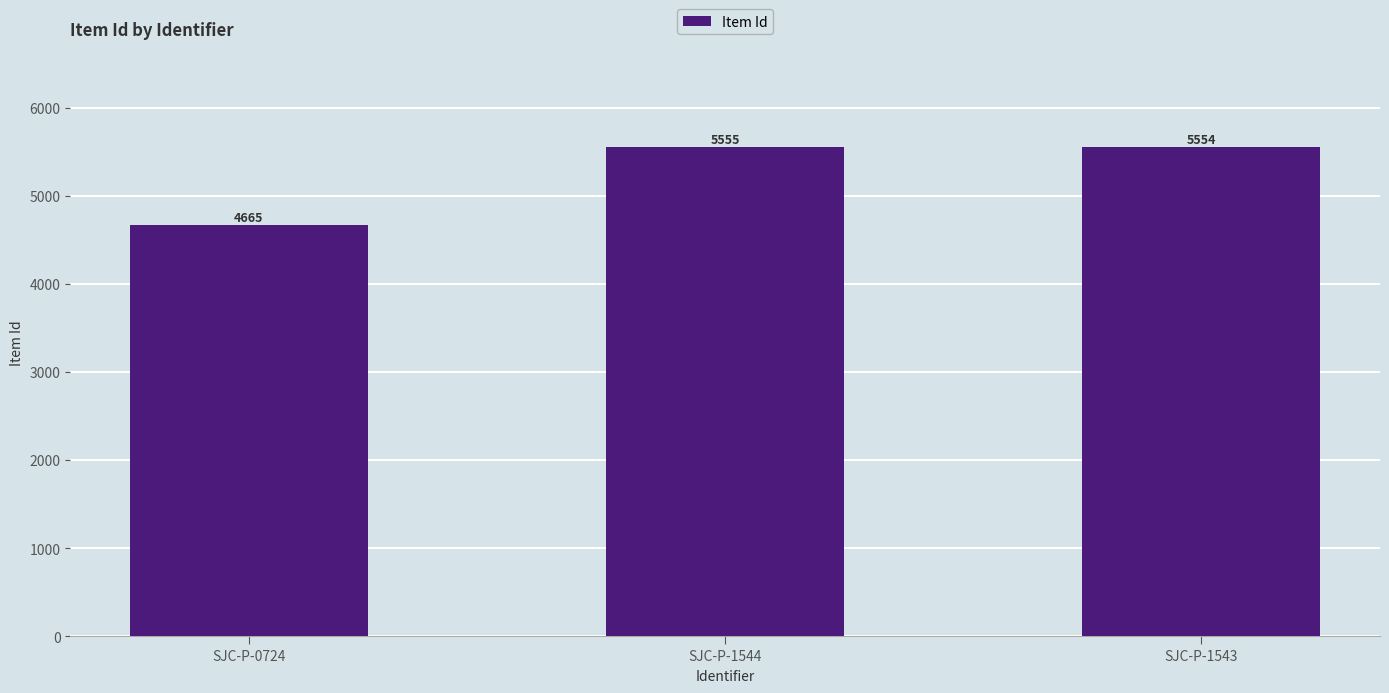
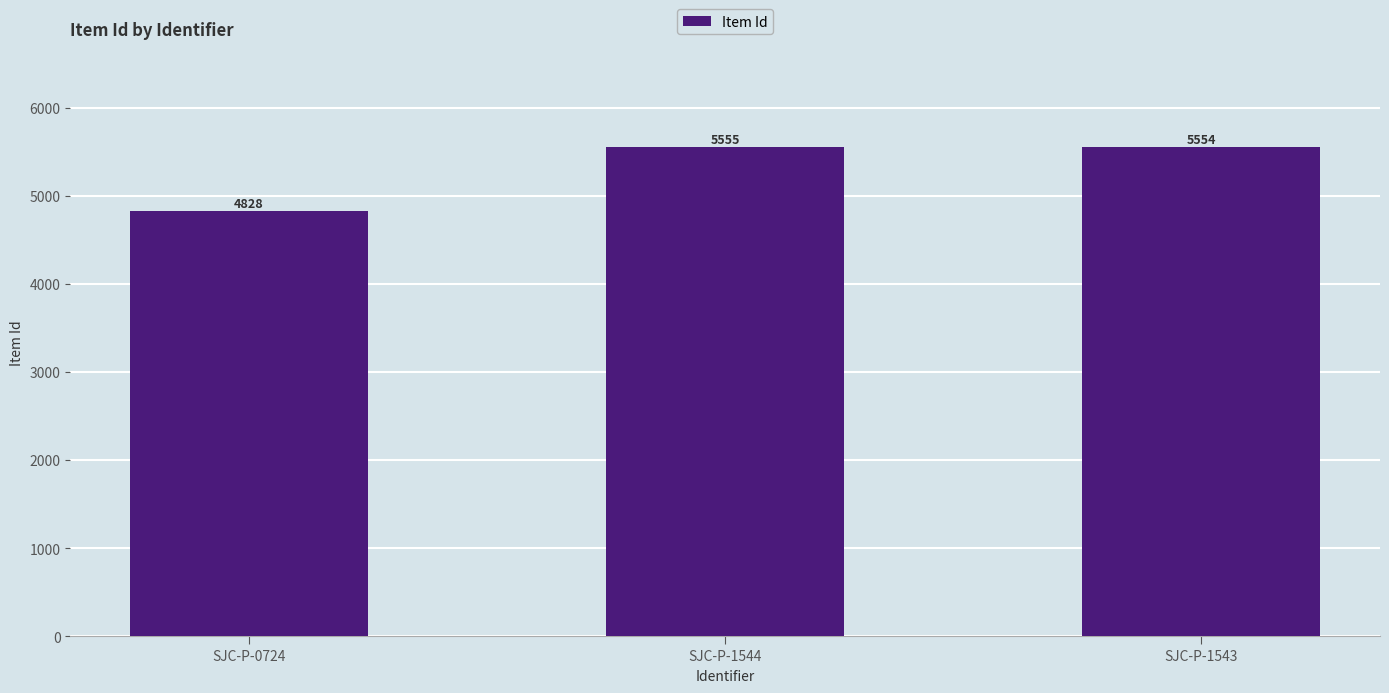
SJC-P-0724: 4665 -> 4828
